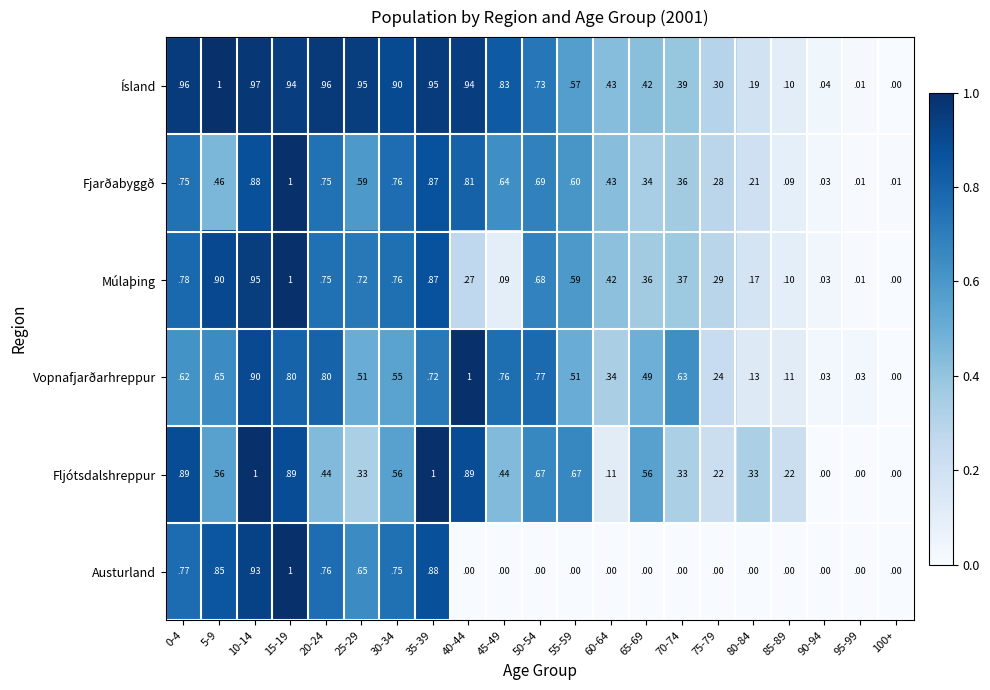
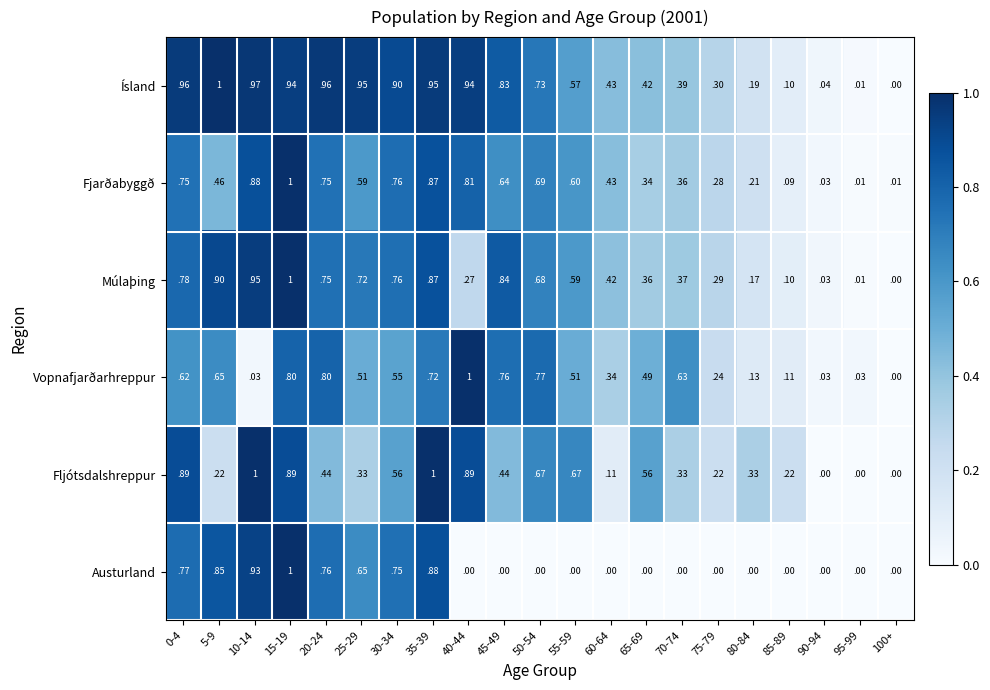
Múlaþing, 45-49: 09 -> 84
Vopnafjarðarhreppur, 10-14: 90 -> 03
Fljótsdalshreppur, 5-9: 56 -> 22
